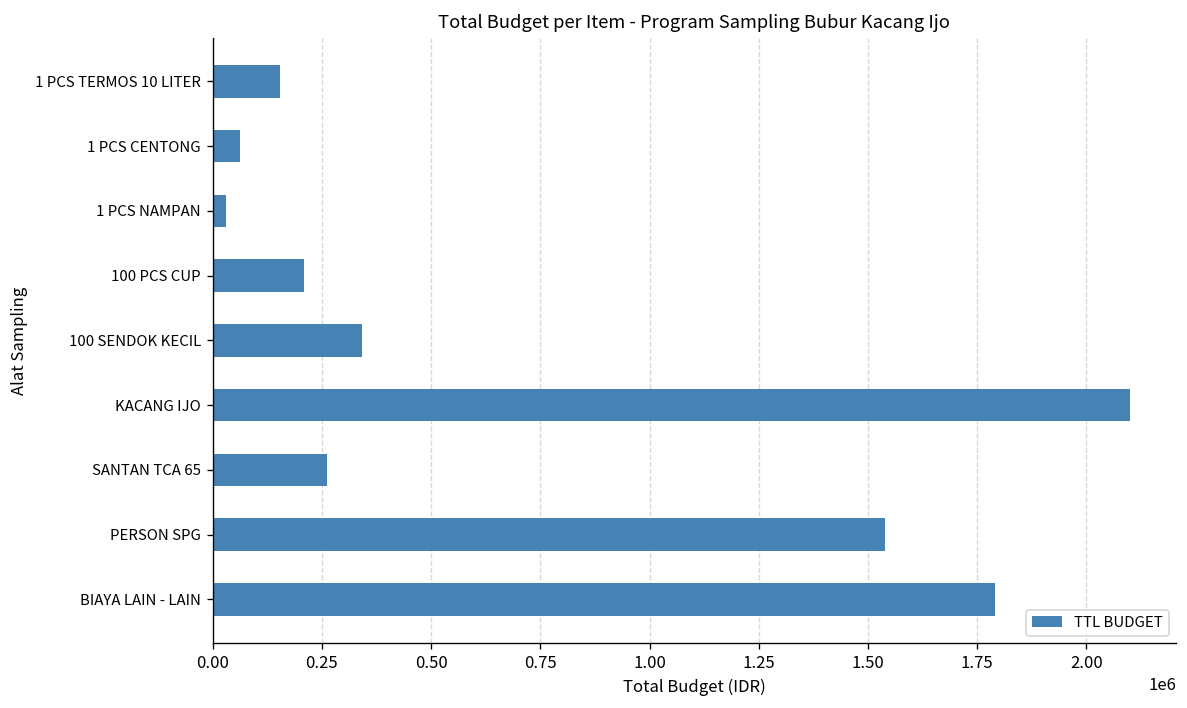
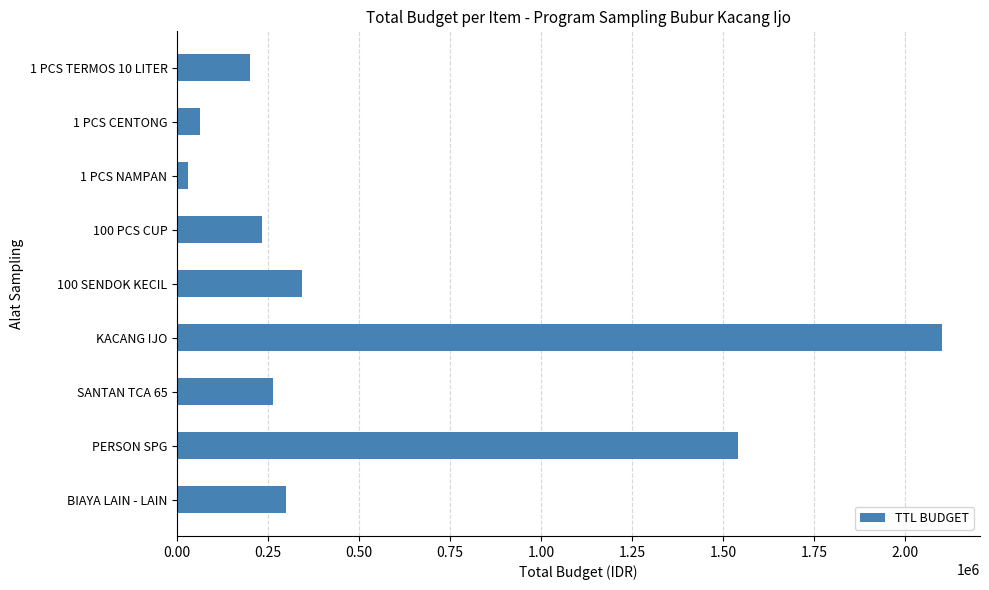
1 PCS TERMOS 10 LITER: 150000 -> 200000
100 PCS CUP: 210000 -> 230000
BIAYA LAIN - LAIN: 1790000 -> 300000
